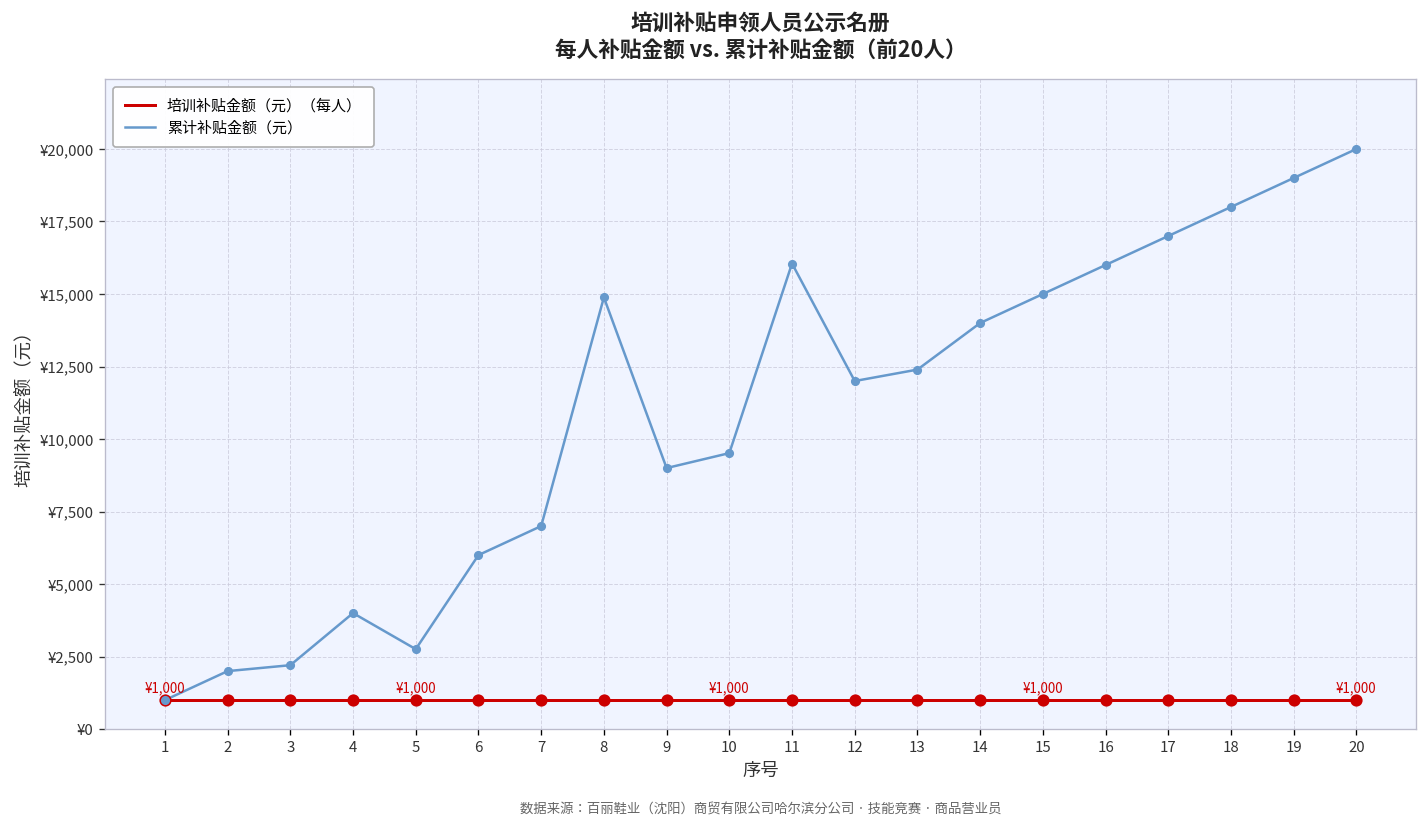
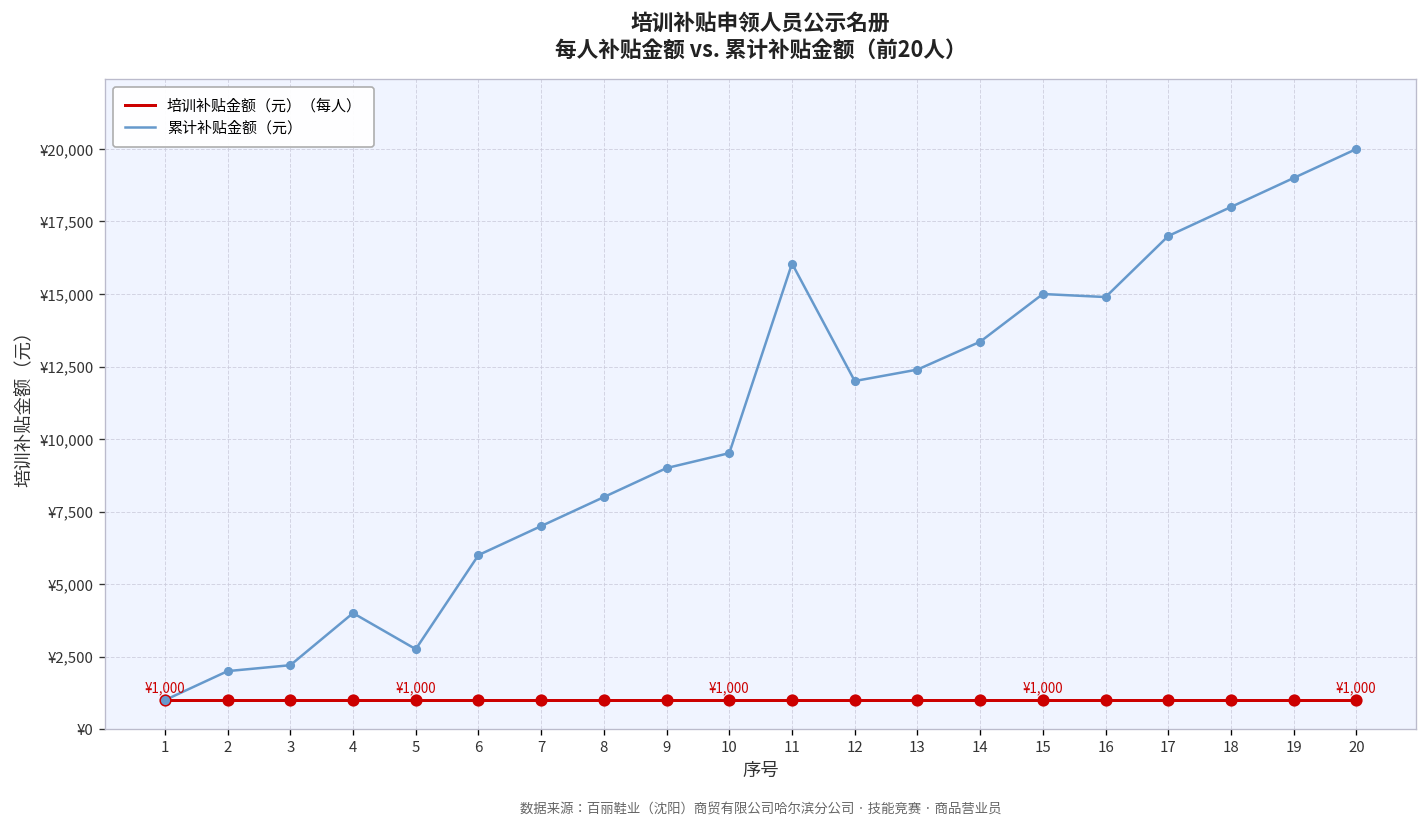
累计补贴金额（元）, 8: ¥14,900 -> ¥8,000
累计补贴金额（元）, 14: ¥14,000 -> ¥13,400
累计补贴金额（元）, 16: ¥16,000 -> ¥14,900
